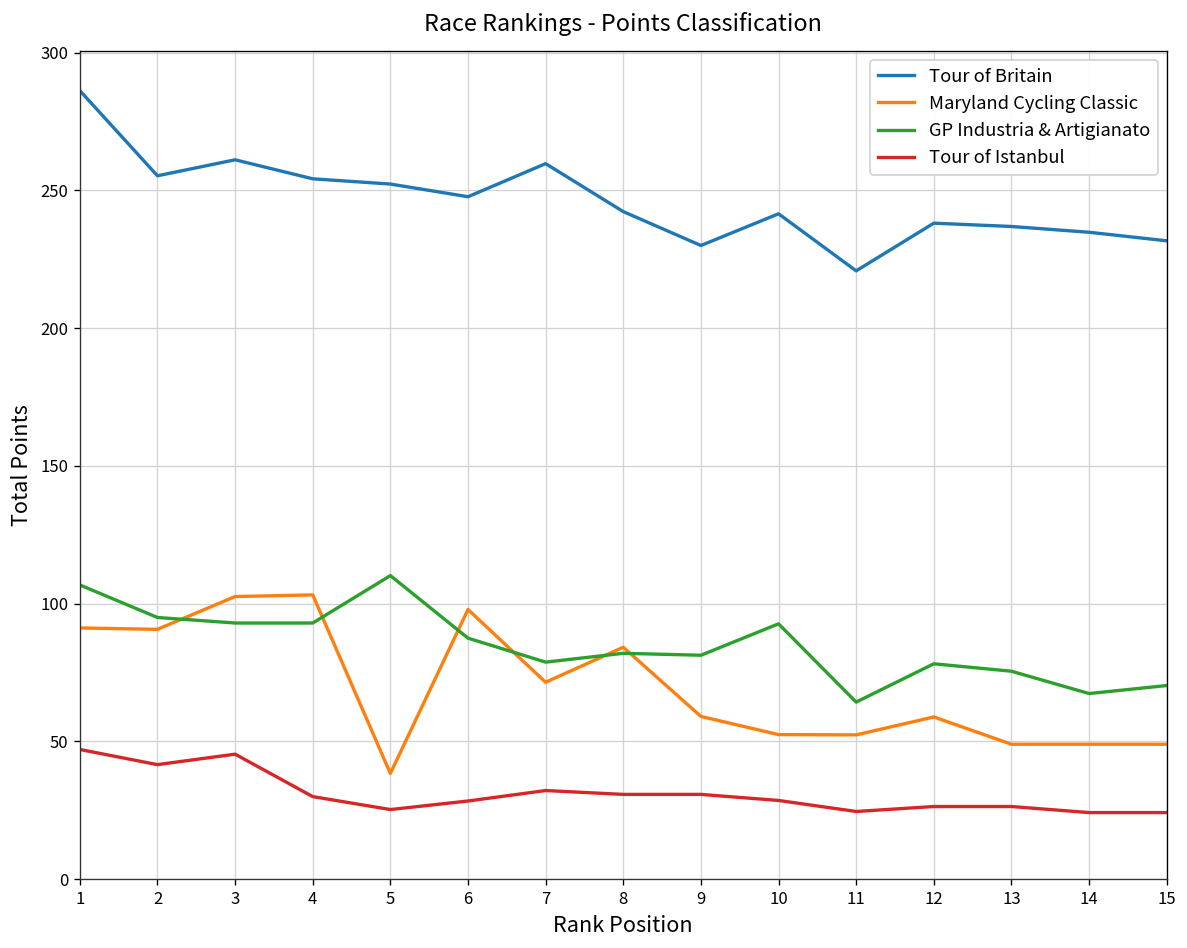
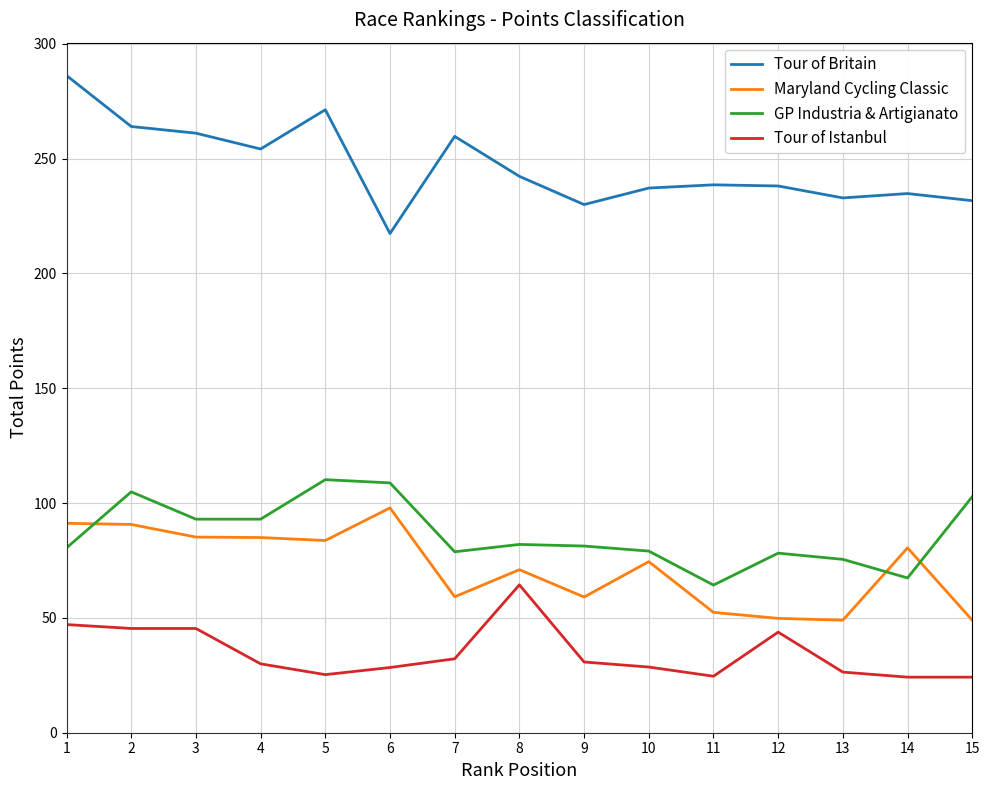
GP Industria & Artigianato, 1: 107 -> 81
Tour of Britain, 2: 255 -> 264
GP Industria & Artigianato, 2: 95 -> 105
Tour of Istanbul, 2: 42 -> 45
Maryland Cycling Classic, 3: 103 -> 85
Maryland Cycling Classic, 4: 103 -> 85
Tour of Britain, 5: 252 -> 271
Maryland Cycling Classic, 5: 38 -> 84
Tour of Britain, 6: 248 -> 217
GP Industria & Artigianato, 6: 88 -> 109
Maryland Cycling Classic, 7: 72 -> 59
Maryland Cycling Classic, 8: 84 -> 71
Tour of Istanbul, 8: 31 -> 64
Tour of Britain, 10: 242 -> 237
Maryland Cycling Classic, 10: 53 -> 75
GP Industria & Artigianato, 10: 93 -> 79
Tour of Britain, 11: 221 -> 239
Maryland Cycling Classic, 12: 59 -> 50
Tour of Istanbul, 12: 26 -> 44
Tour of Britain, 13: 237 -> 233
Maryland Cycling Classic, 14: 49 -> 81
GP Industria & Artigianato, 15: 70 -> 103
